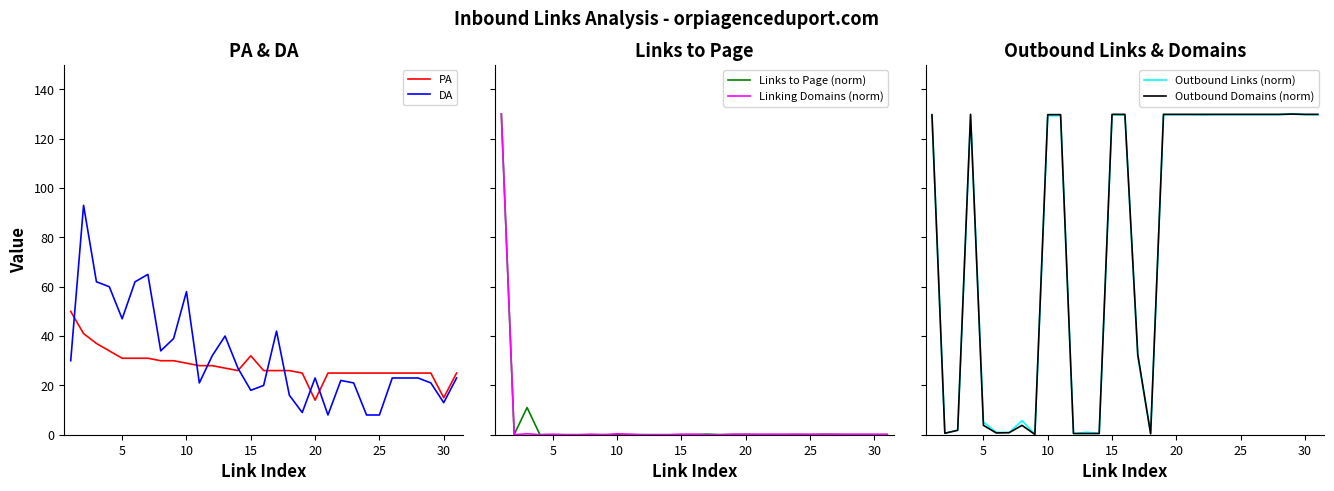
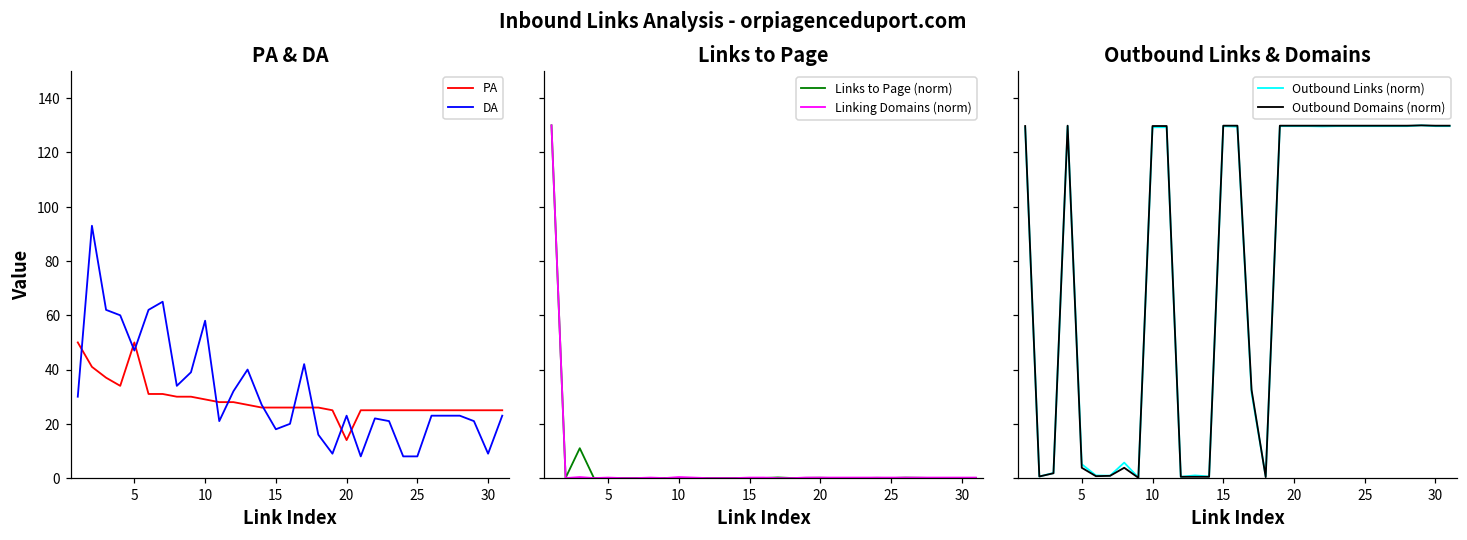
PA & DA, PA, 5: 31 -> 50
PA & DA, PA, 15: 32 -> 26
PA & DA, PA, 30: 15 -> 25
PA & DA, DA, 30: 13 -> 9
